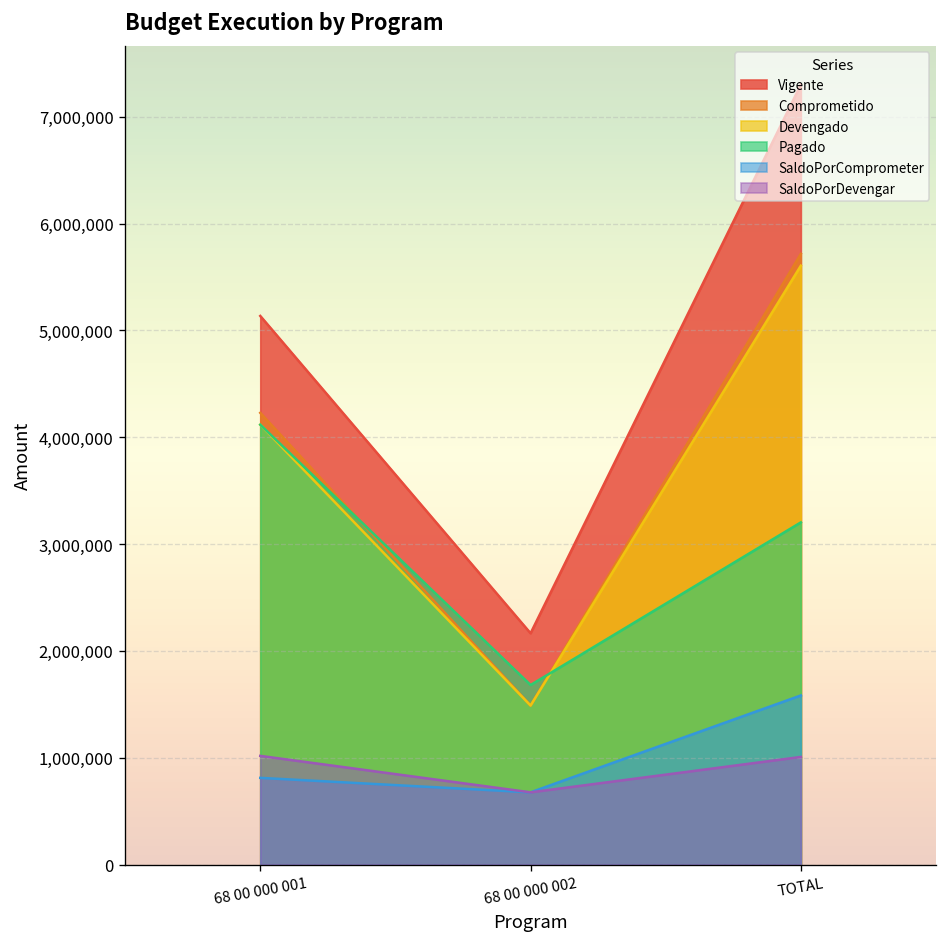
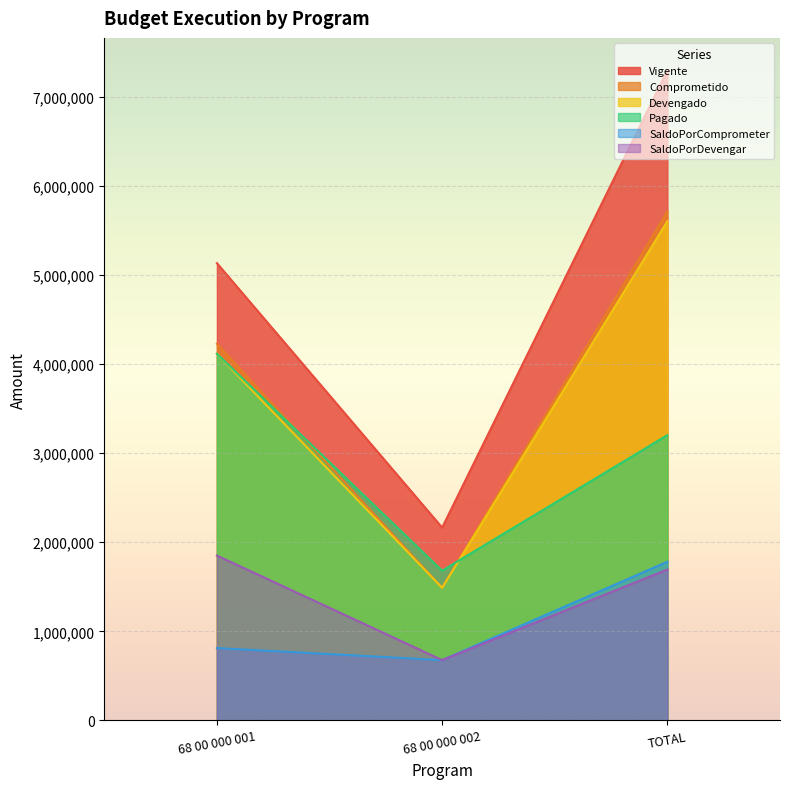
SaldoPorDevengar, 68 00 000 001: 1,000,000 -> 1,900,000
SaldoPorComprometer, TOTAL: 1,600,000 -> 1,800,000
SaldoPorDevengar, TOTAL: 1,000,000 -> 1,700,000
